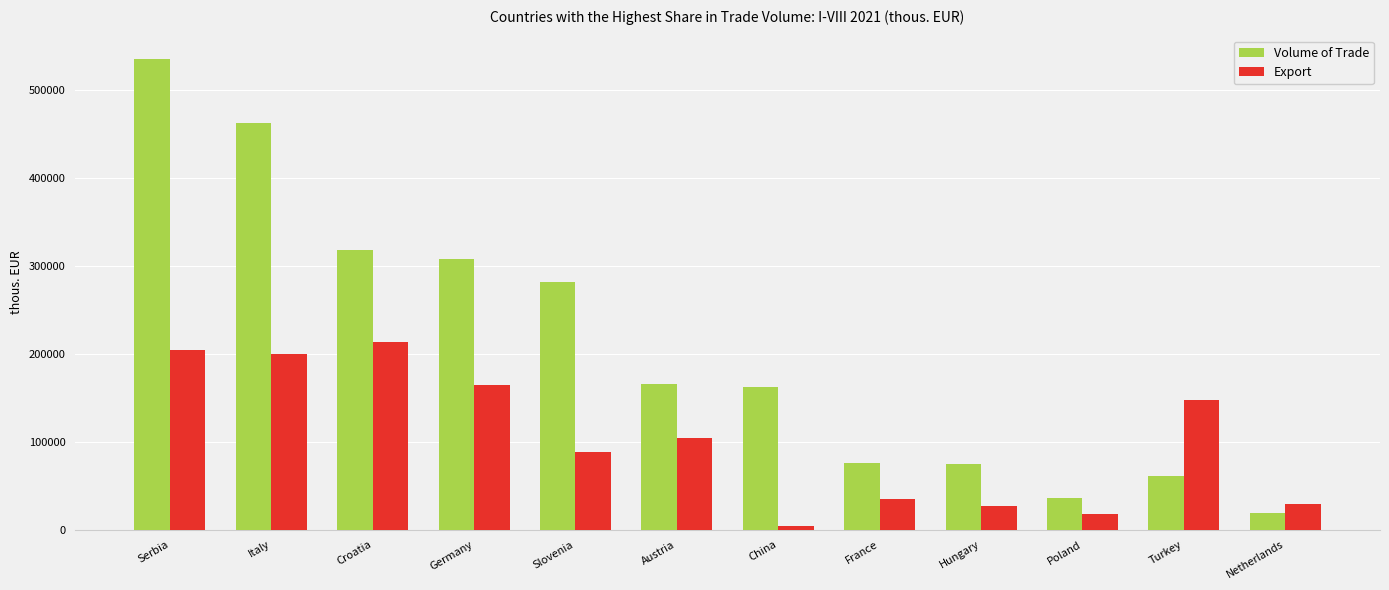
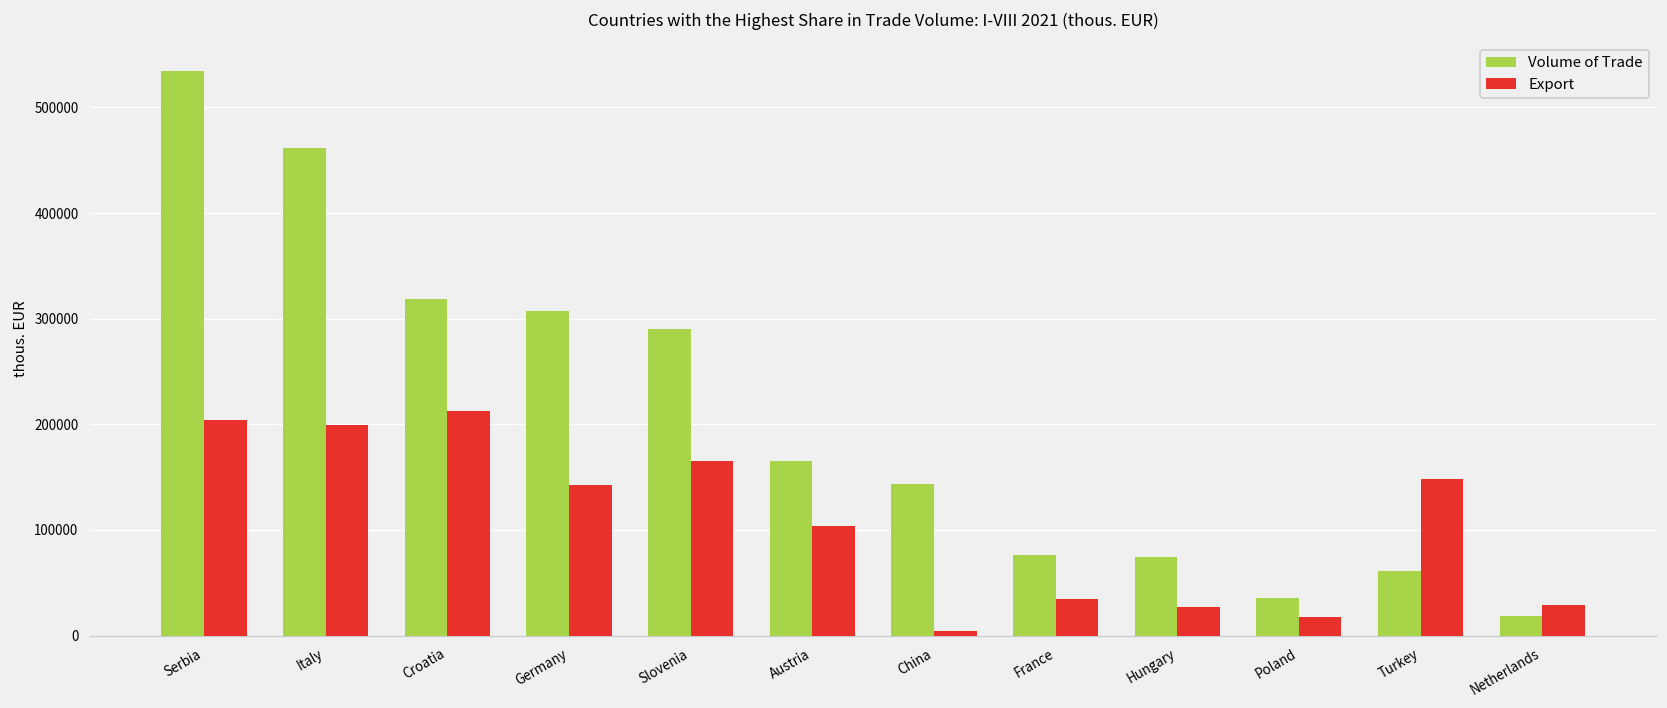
Export, Germany: 160000 -> 140000
Volume of Trade, Slovenia: 280000 -> 290000
Export, Slovenia: 90000 -> 170000
Volume of Trade, China: 160000 -> 140000
